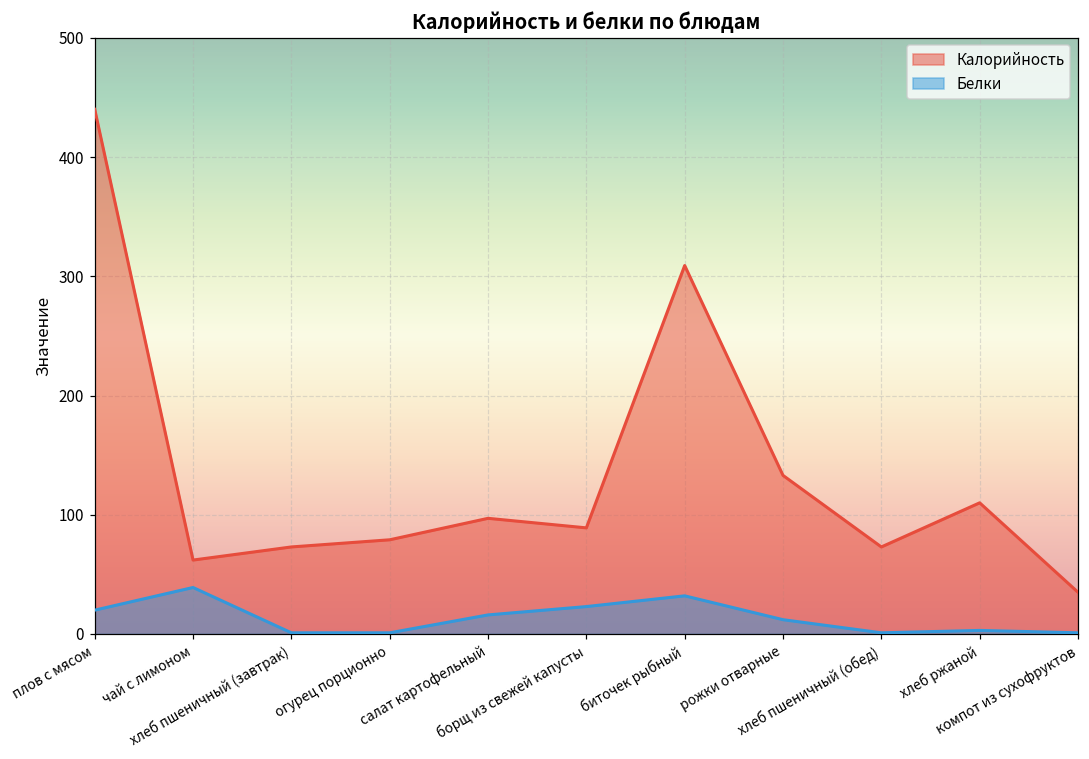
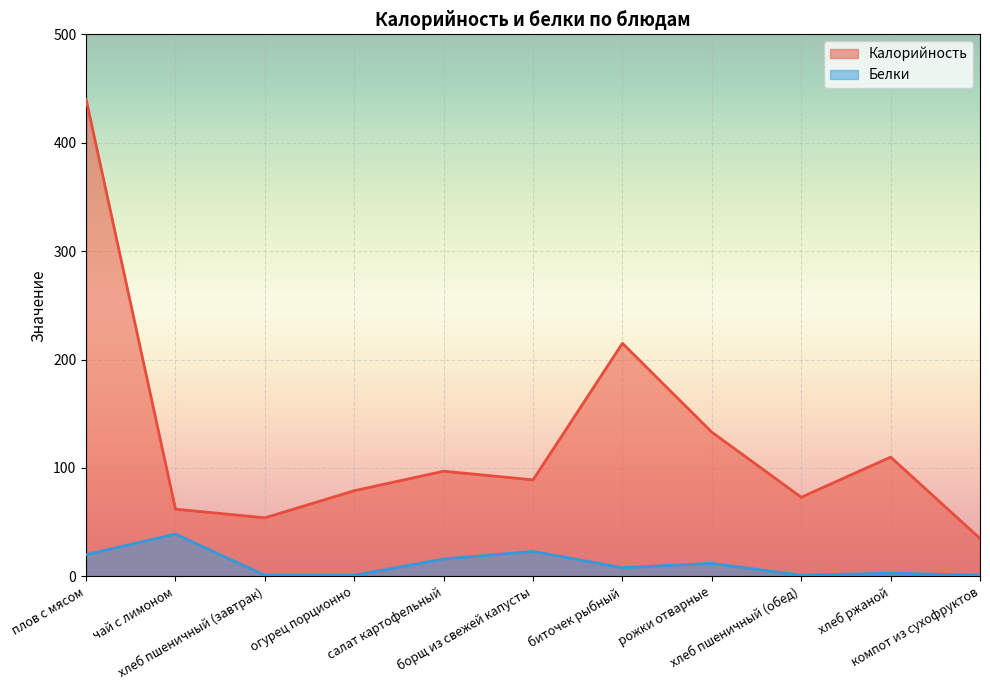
Калорийность, хлеб пшеничный (завтрак): 73 -> 54
Калорийность, биточек рыбный: 309 -> 215
Белки, биточек рыбный: 32 -> 8
